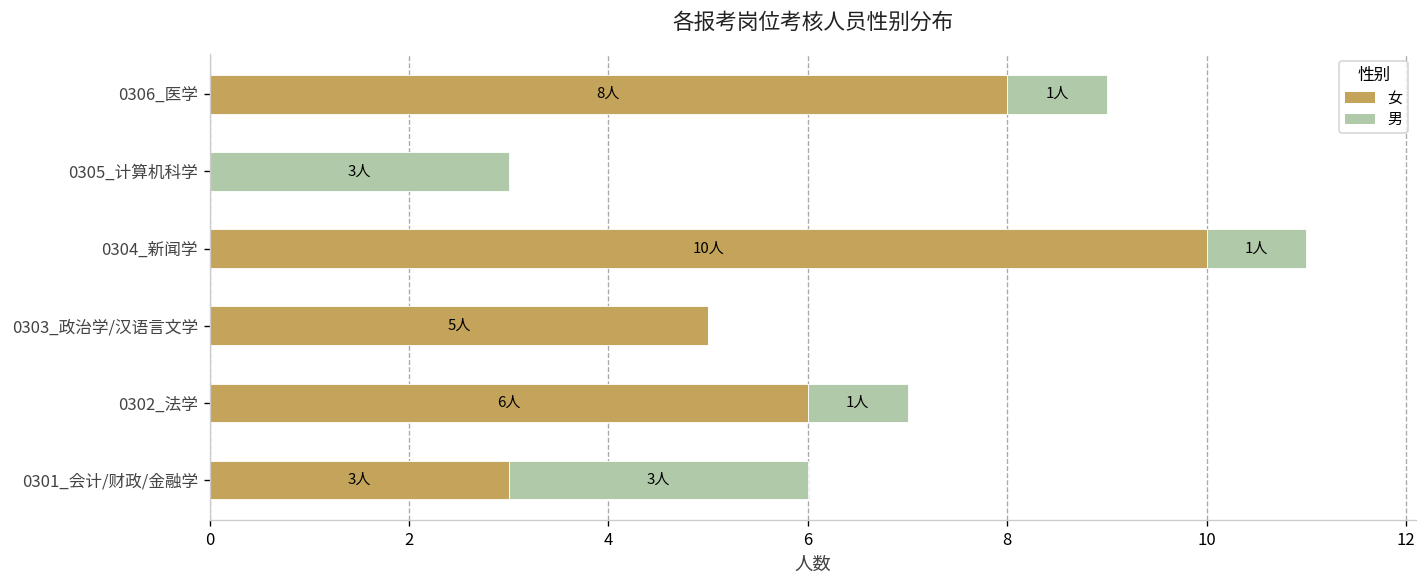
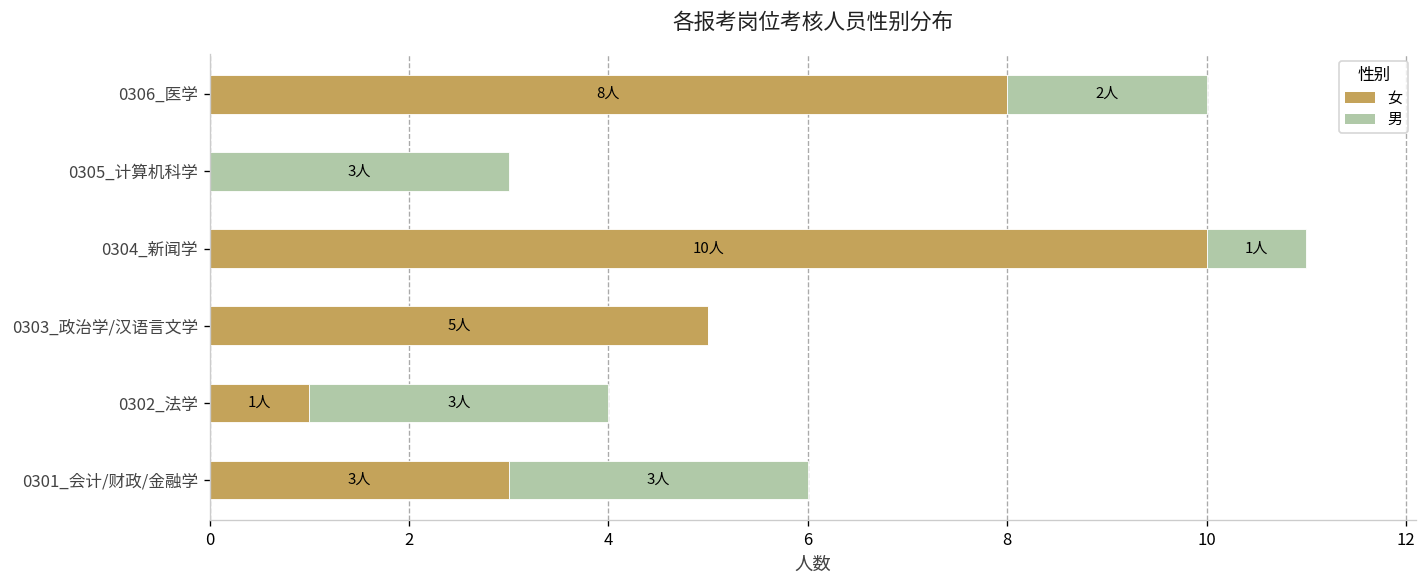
男, 0306_医学: 1人 -> 2人
女, 0302_法学: 6人 -> 1人
男, 0302_法学: 1人 -> 3人
